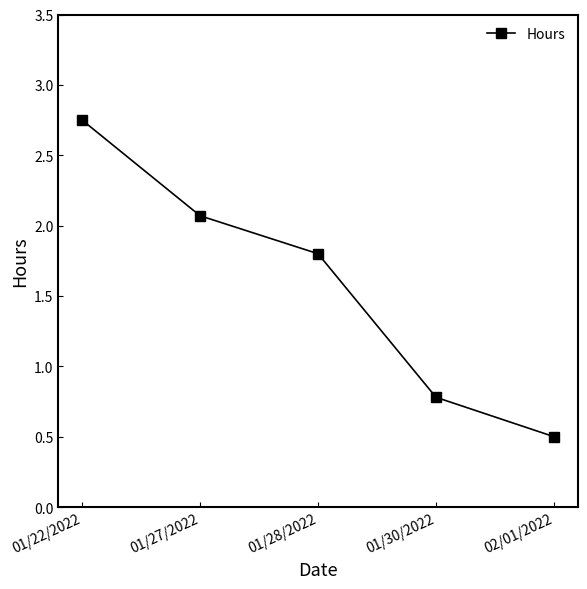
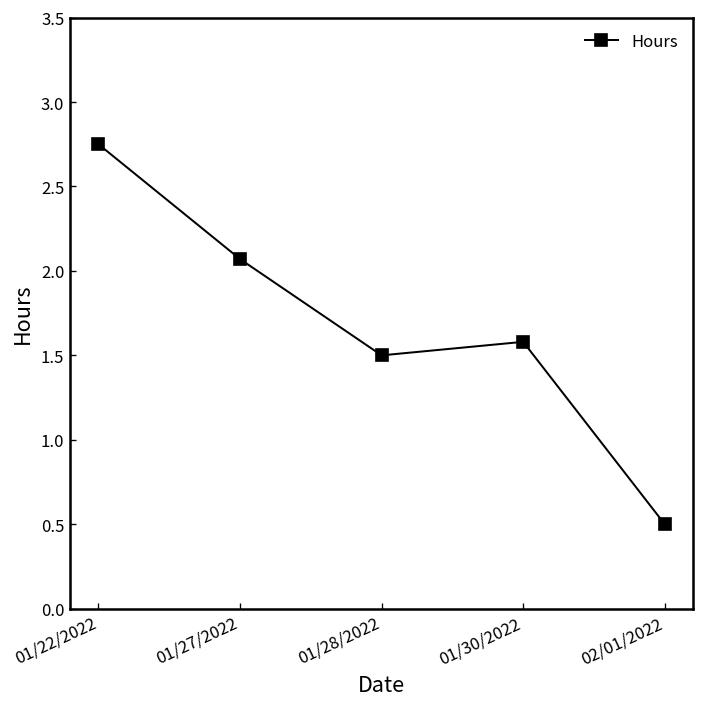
01/28/2022: 1.8 -> 1.5
01/30/2022: 0.78 -> 1.58
